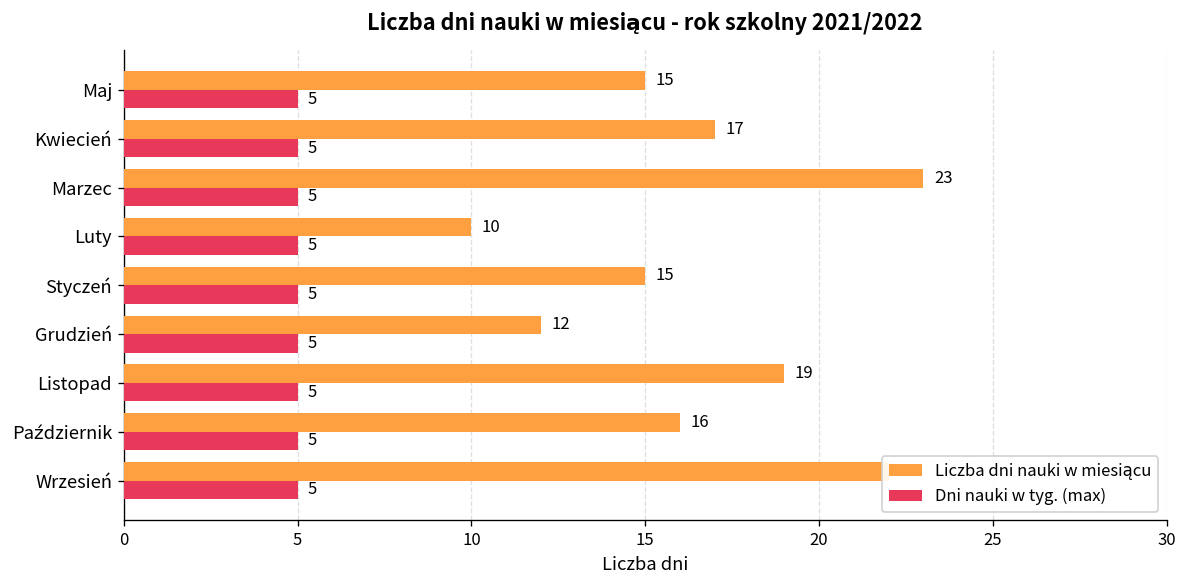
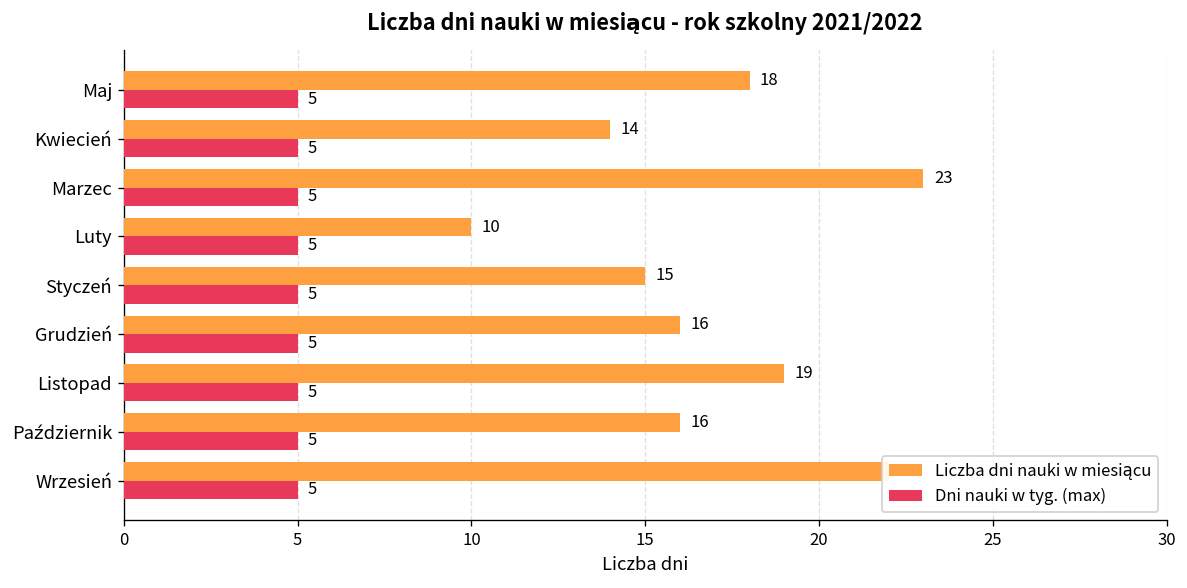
Liczba dni nauki w miesiącu, Maj: 15 -> 18
Liczba dni nauki w miesiącu, Kwiecień: 17 -> 14
Liczba dni nauki w miesiącu, Grudzień: 12 -> 16
